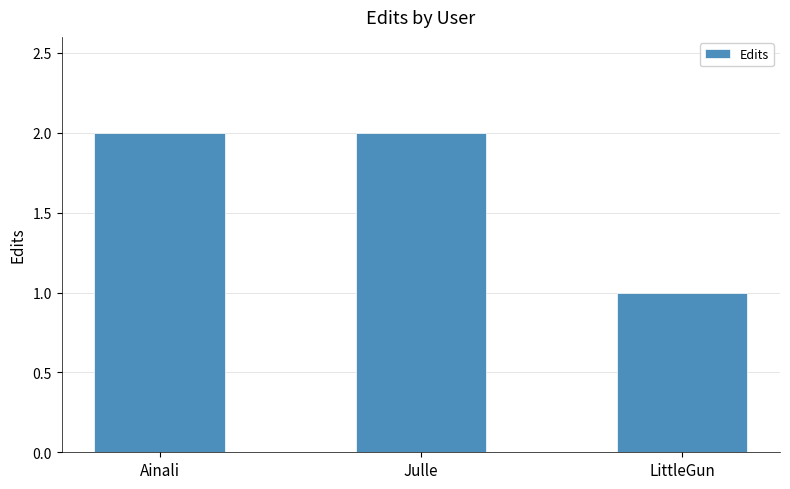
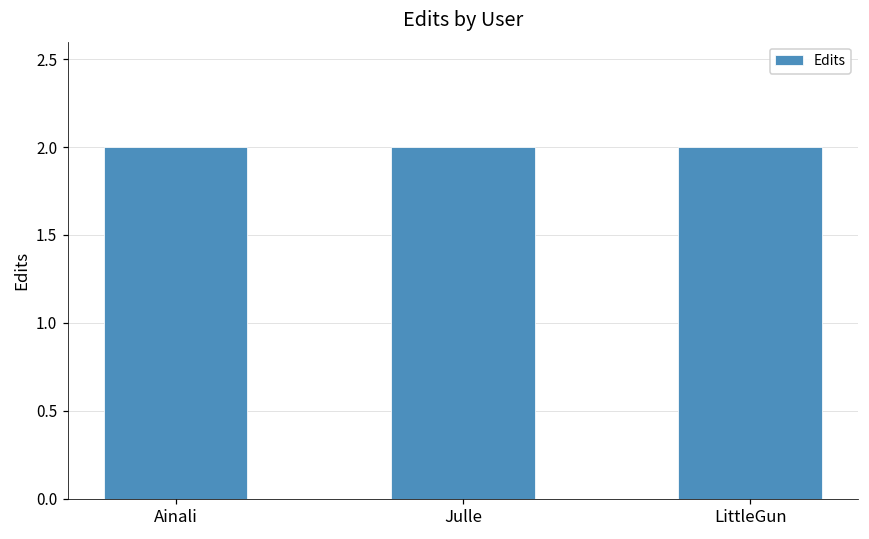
LittleGun: 1 -> 2
